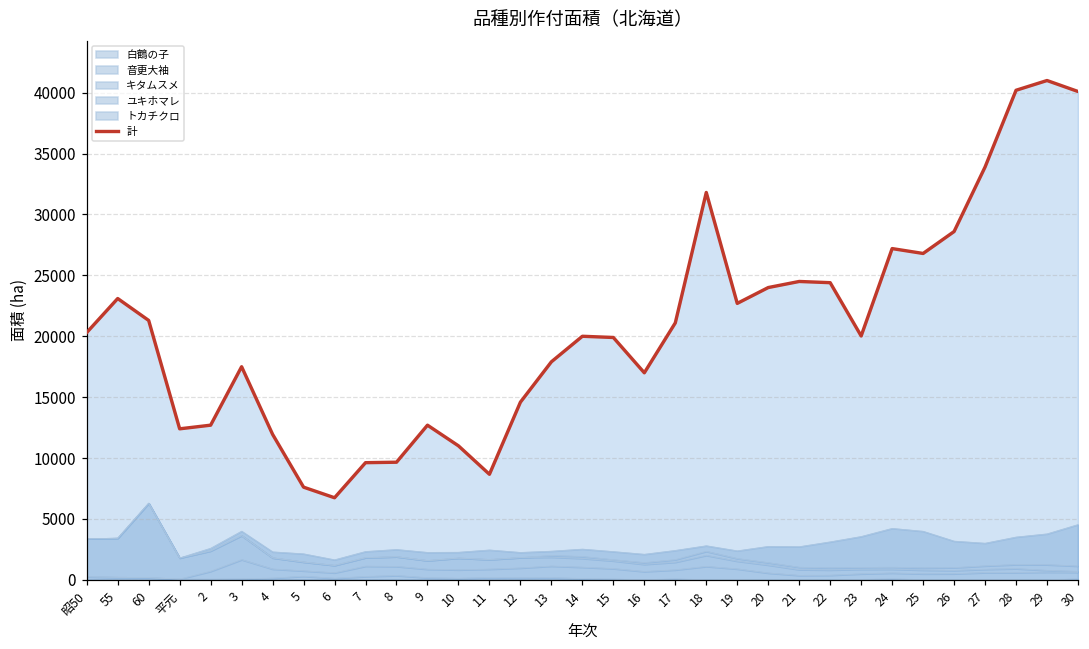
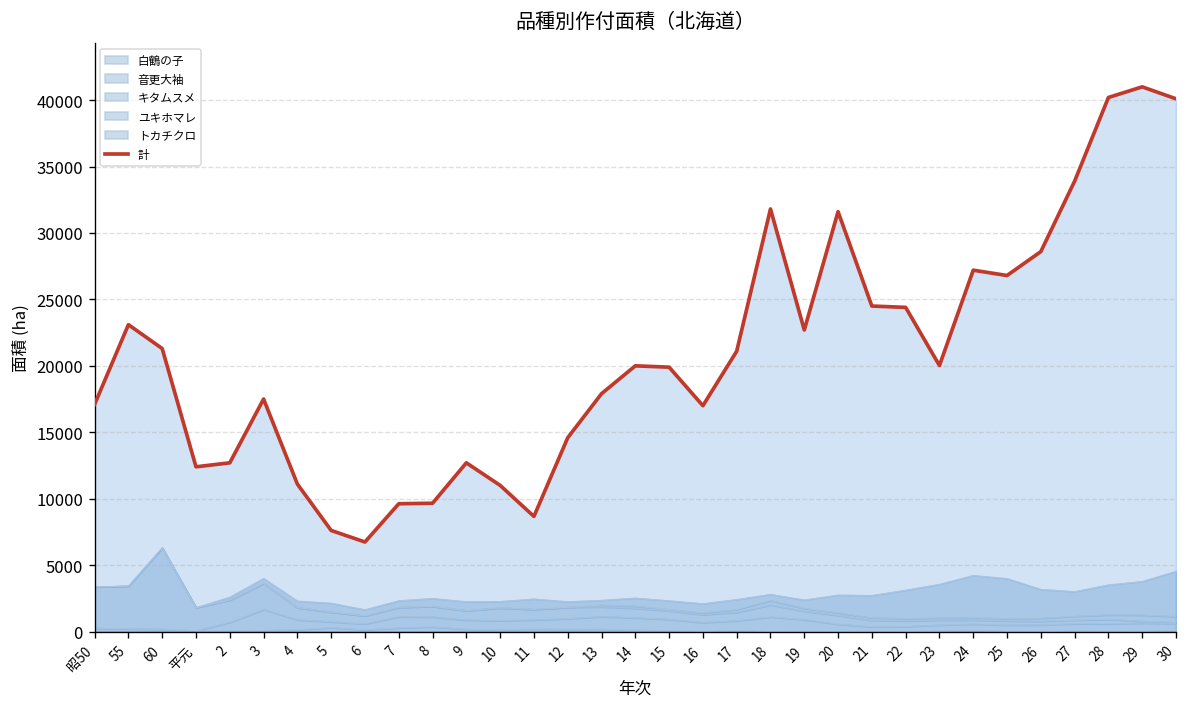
計, 昭50: 20300 -> 17100
計, 4: 11900 -> 11100
計, 20: 24000 -> 31600
